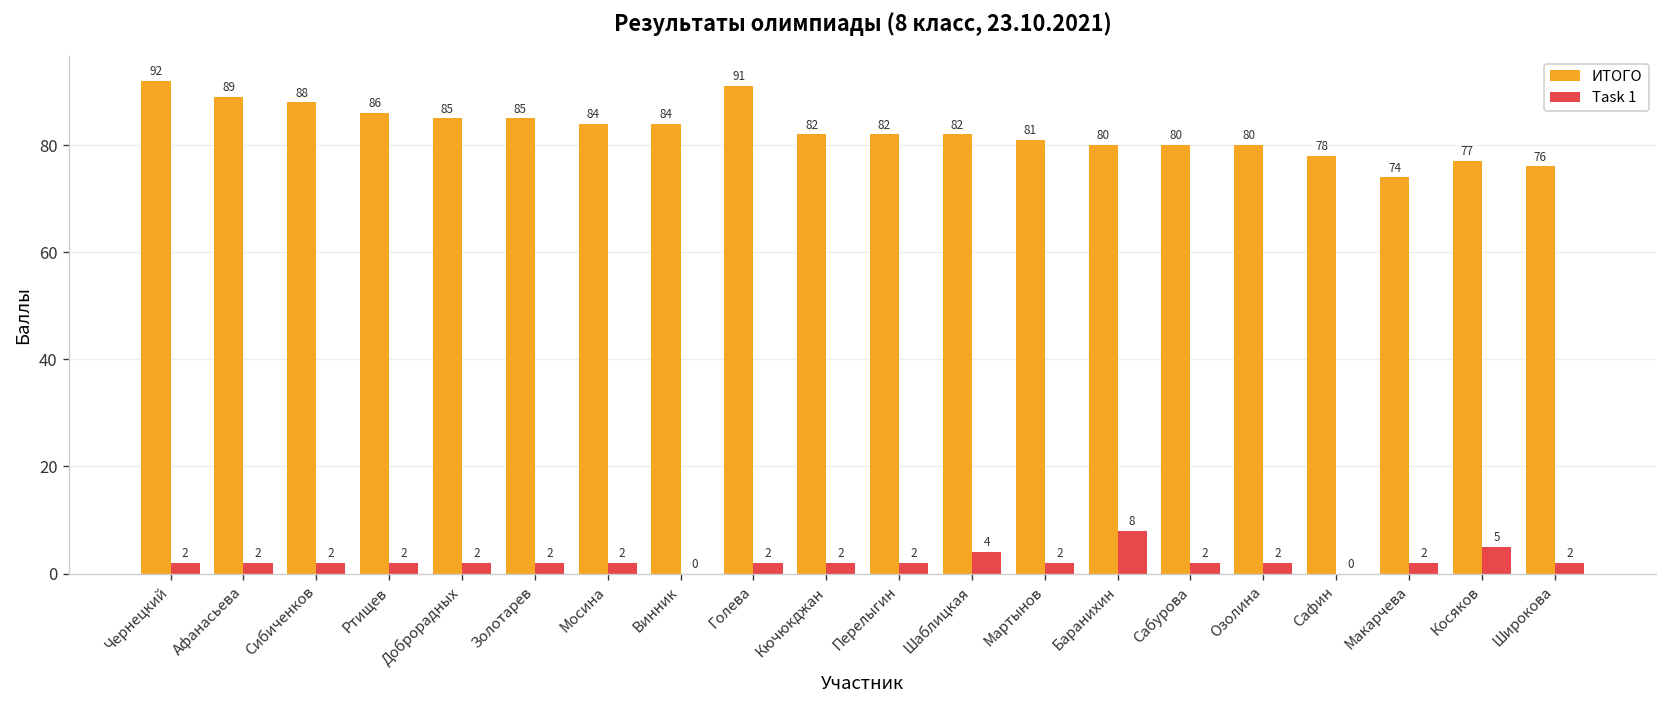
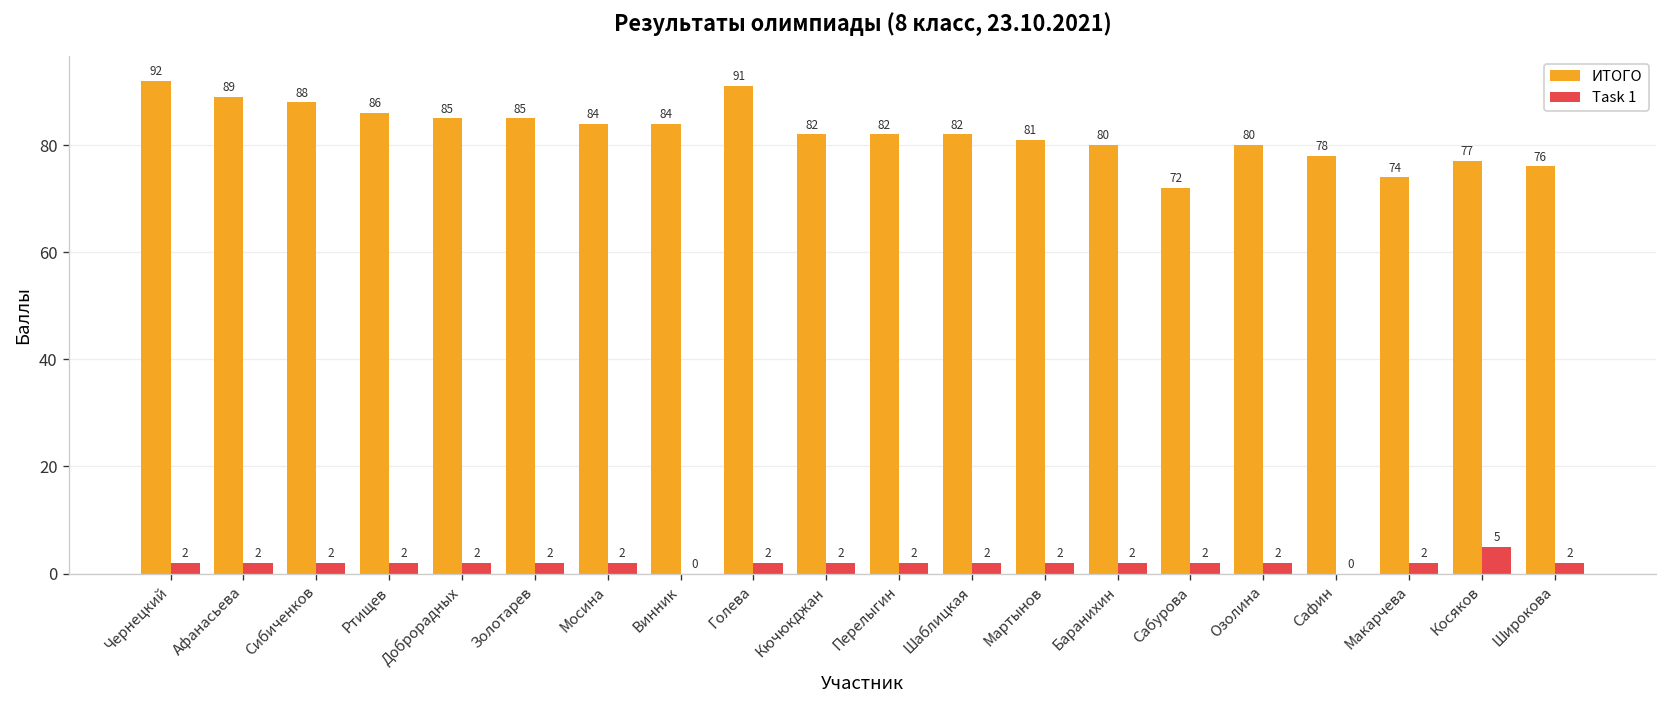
Task 1, Шаблицкая: 4 -> 2
Task 1, Баранихин: 8 -> 2
ИТОГО, Сабурова: 80 -> 72
